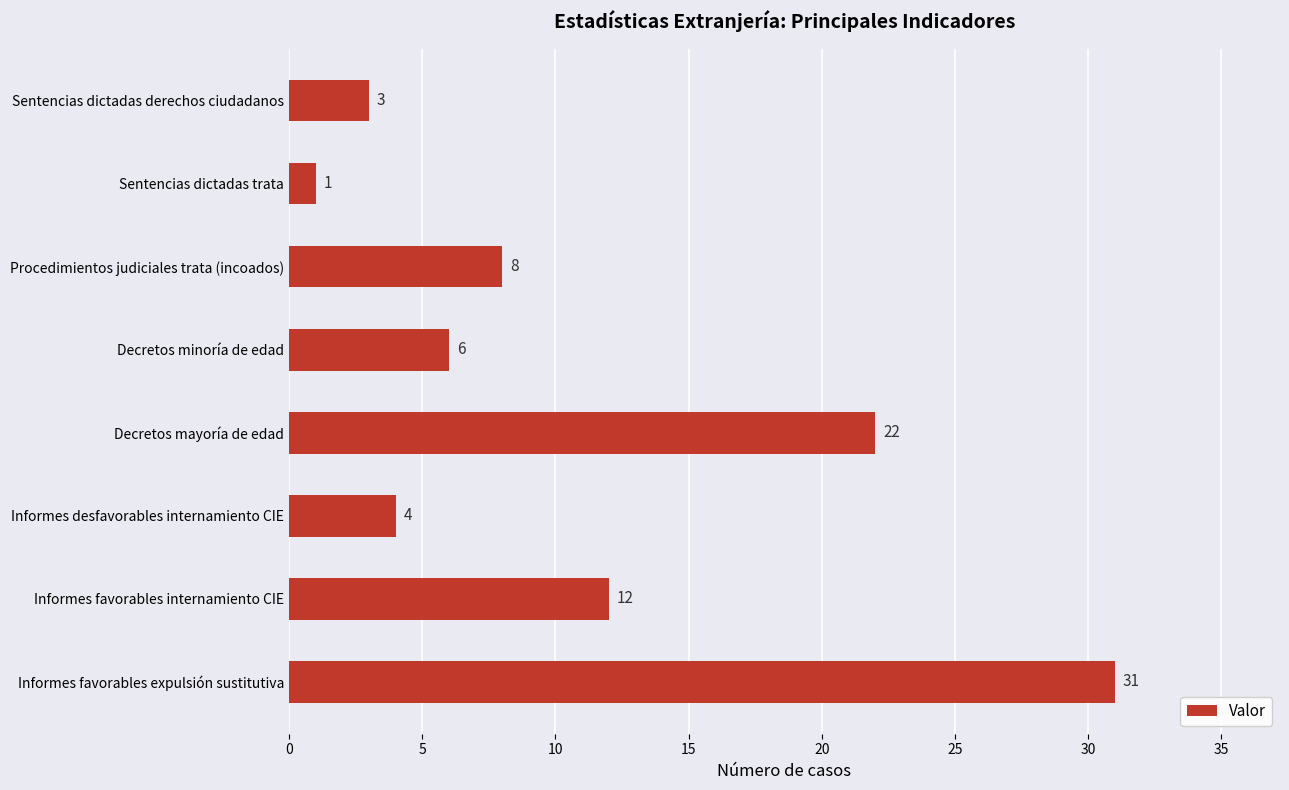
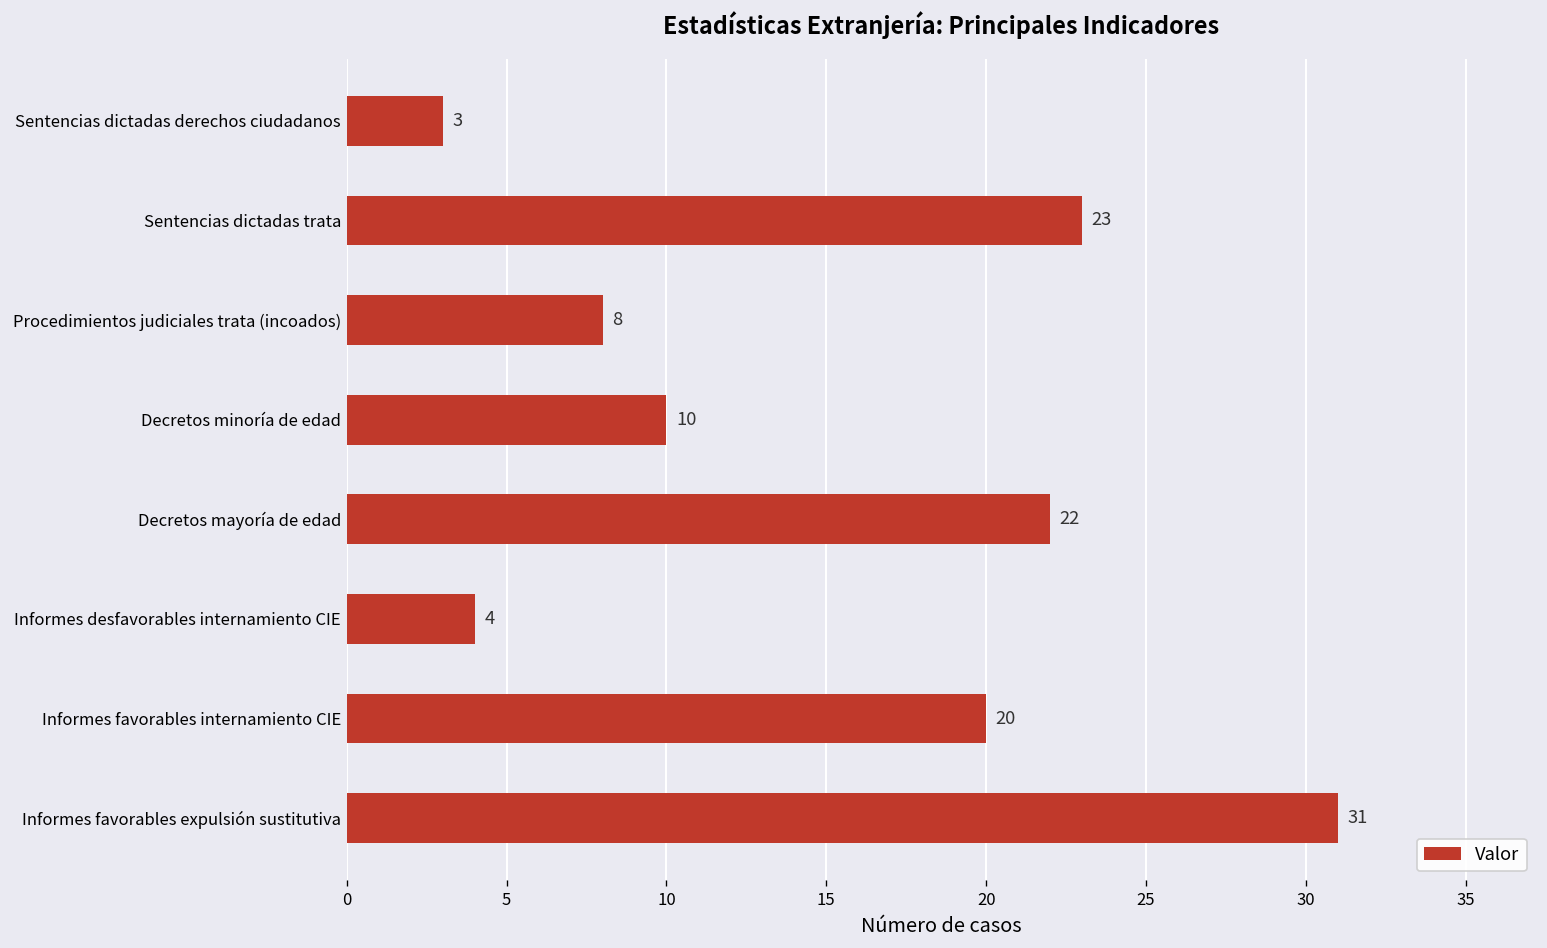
Sentencias dictadas trata: 1 -> 23
Decretos minoría de edad: 6 -> 10
Informes favorables internamiento CIE: 12 -> 20
